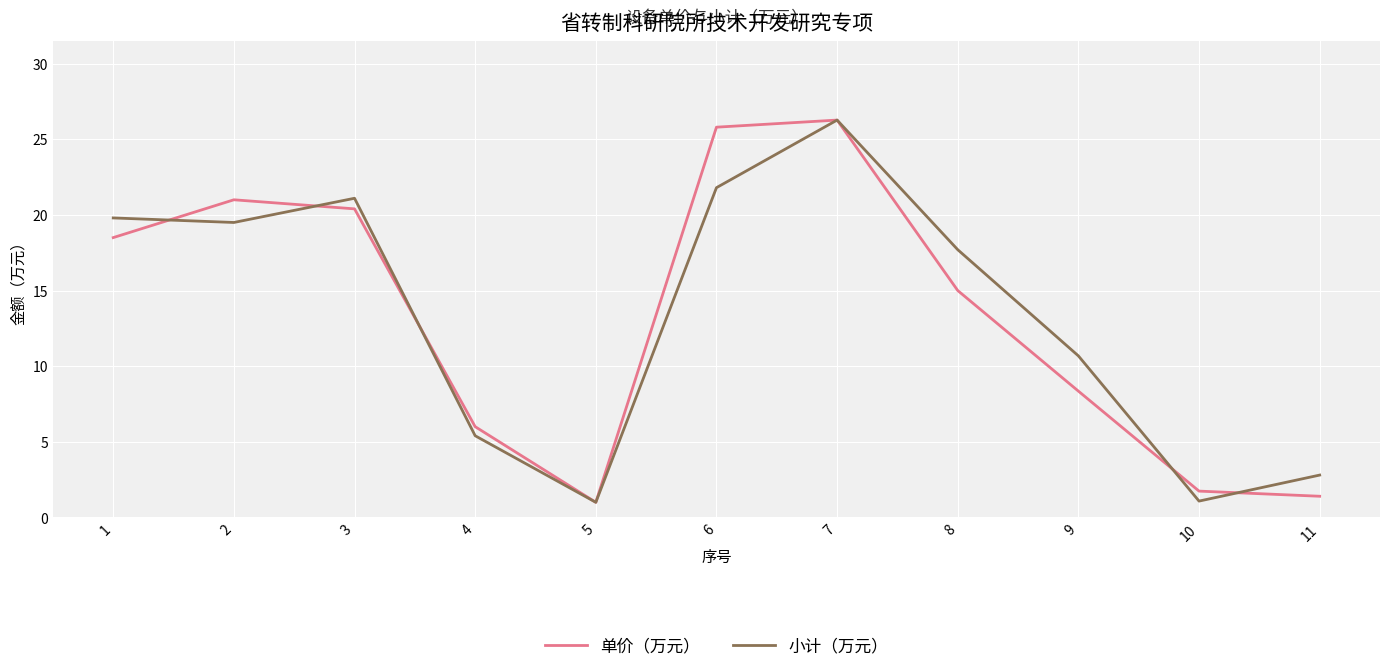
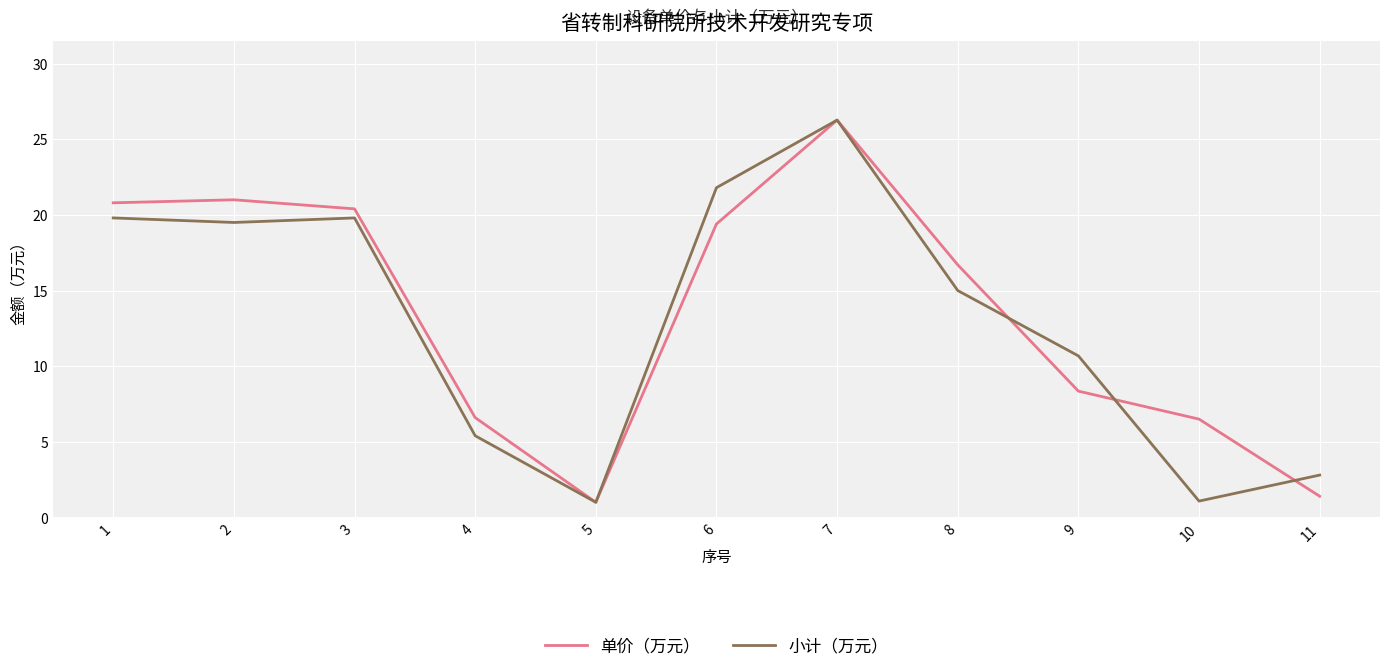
单价（万元）, 1: 18.5 -> 20.8
小计（万元）, 3: 21.1 -> 19.8
单价（万元）, 4: 6.0 -> 6.6
单价（万元）, 6: 25.8 -> 19.4
单价（万元）, 8: 15.0 -> 16.7
小计（万元）, 8: 17.7 -> 15.0
单价（万元）, 10: 1.7 -> 6.5
